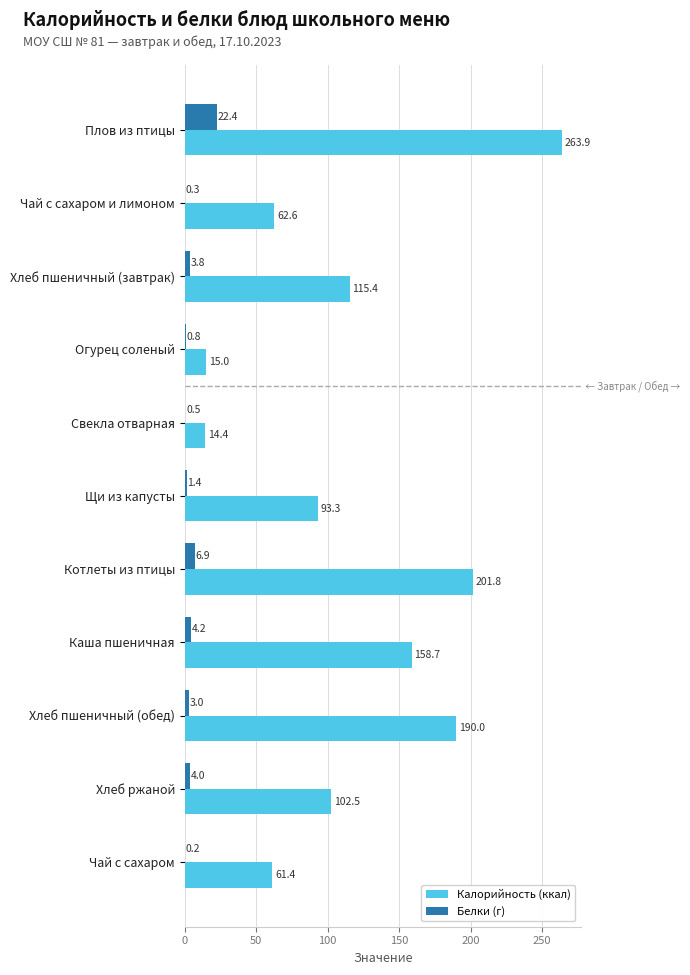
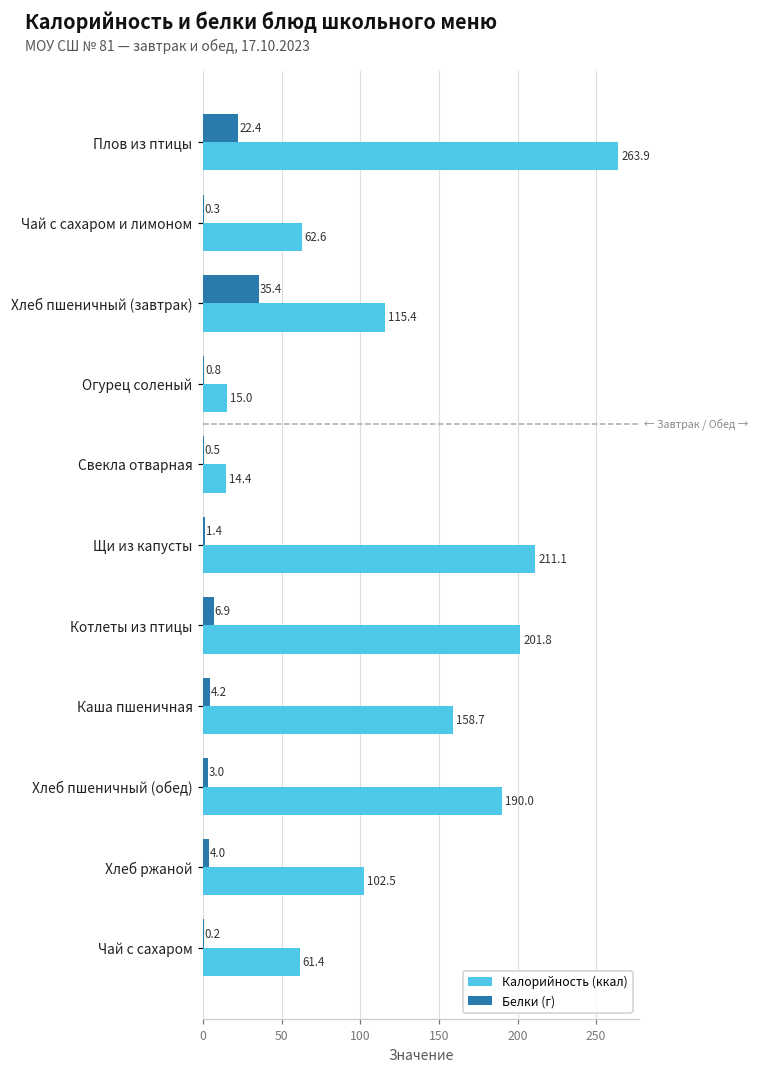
Белки (г), Хлеб пшеничный (завтрак): 3.8 -> 35.4
Калорийность (ккал), Щи из капусты: 93.3 -> 211.1
